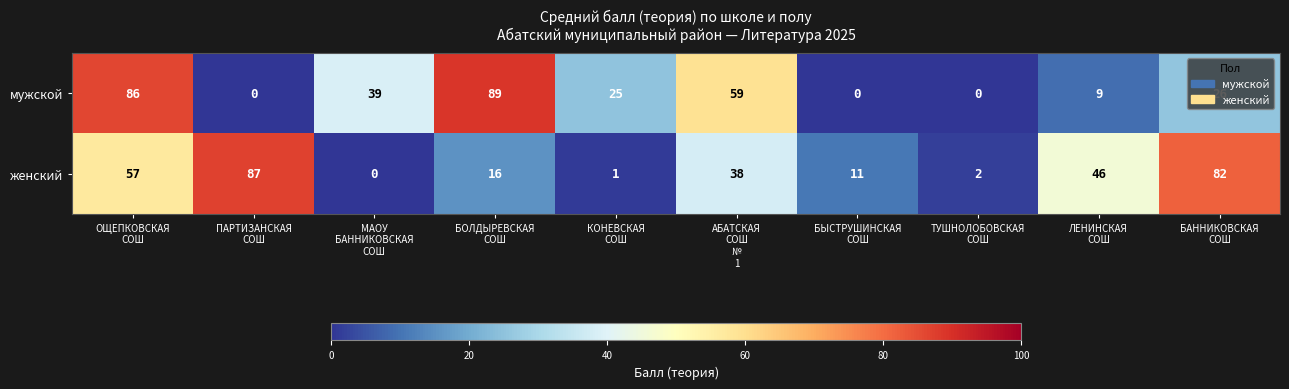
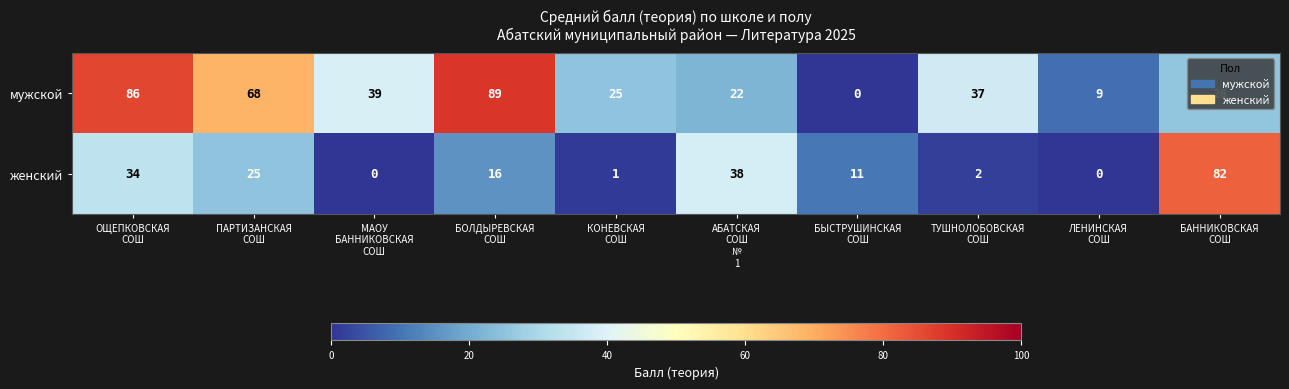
мужской, ПАРТИЗАНСКАЯ СОШ: 0 -> 68
мужской, АБАТСКАЯ СОШ № 1: 59 -> 22
мужской, ТУШНОЛОБОВСКАЯ СОШ: 0 -> 37
женский, ОЩЕПКОВСКАЯ СОШ: 57 -> 34
женский, ПАРТИЗАНСКАЯ СОШ: 87 -> 25
женский, ЛЕНИНСКАЯ СОШ: 46 -> 0
